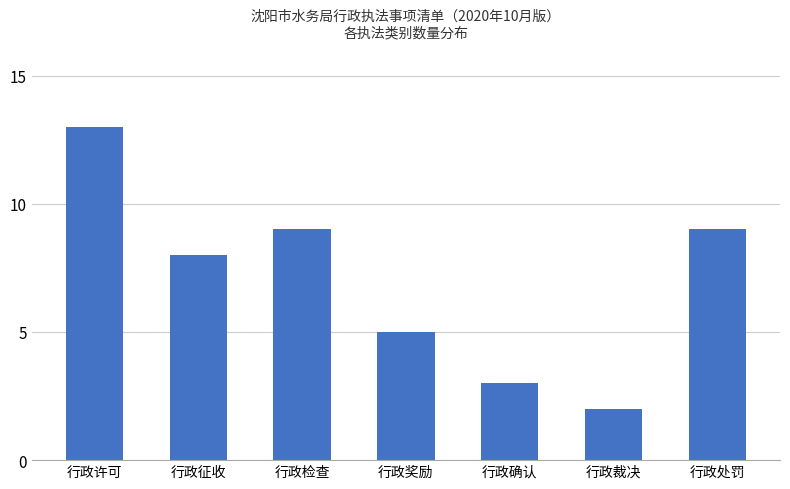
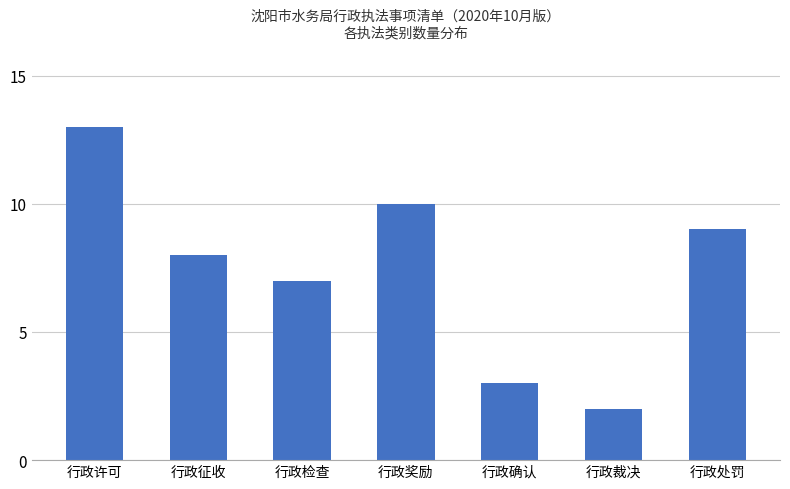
行政检查: 9 -> 7
行政奖励: 5 -> 10
